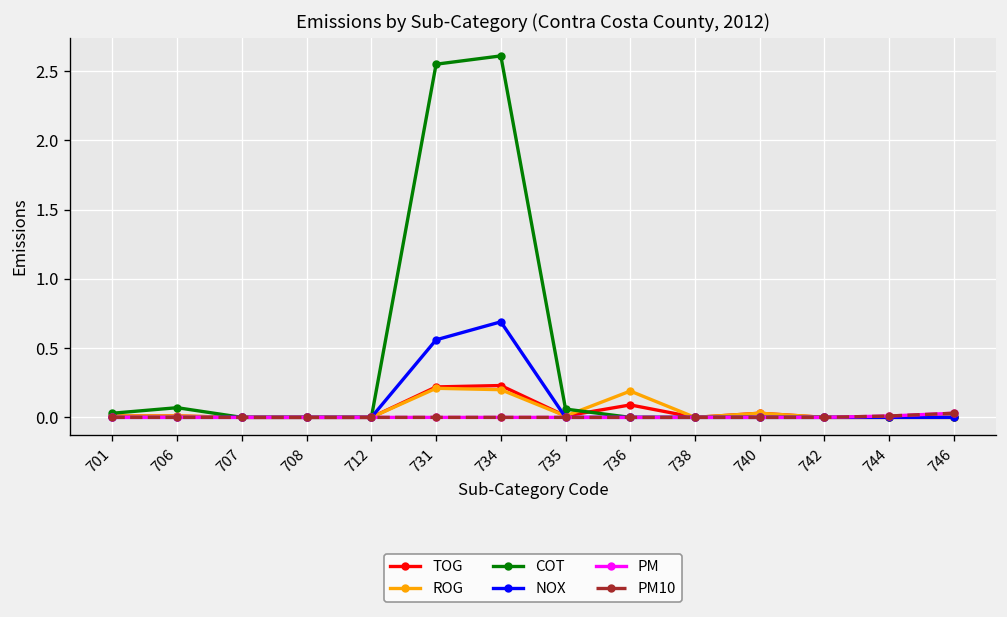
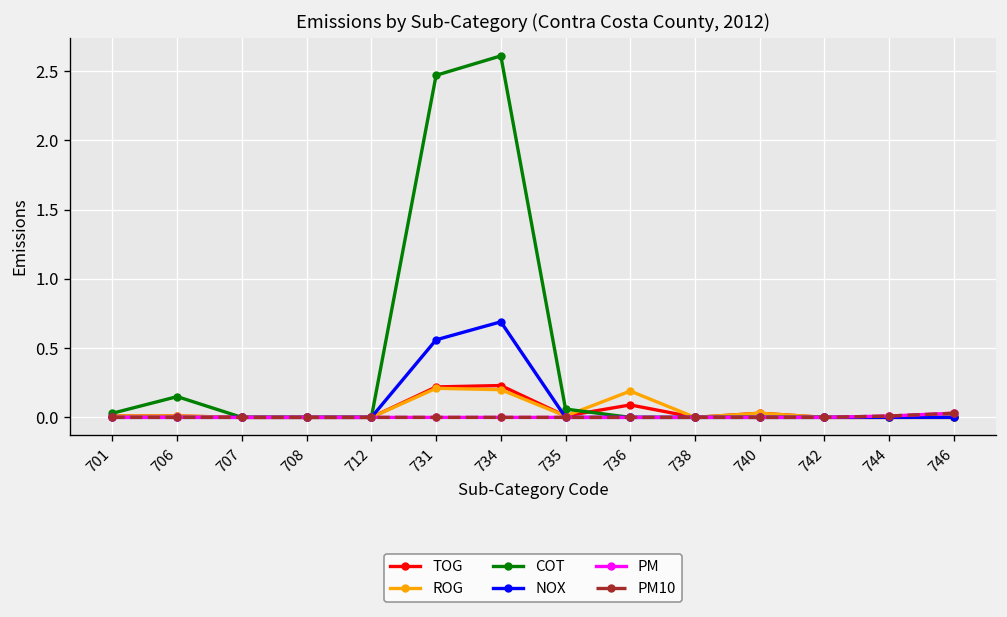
COT, 706: 0.07 -> 0.15
COT, 731: 2.55 -> 2.47
